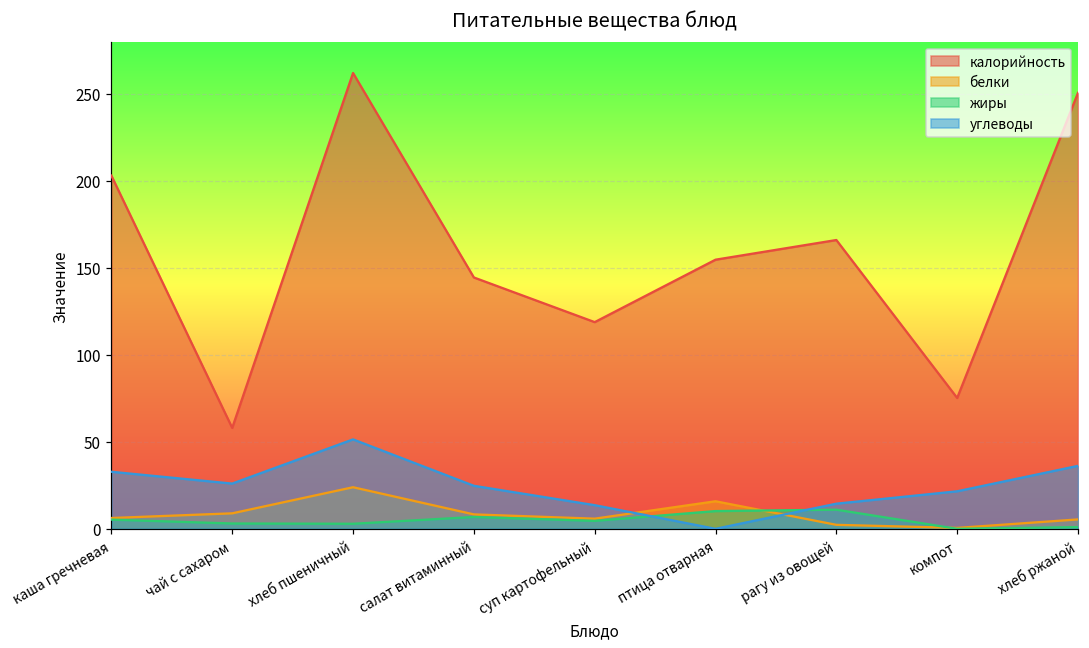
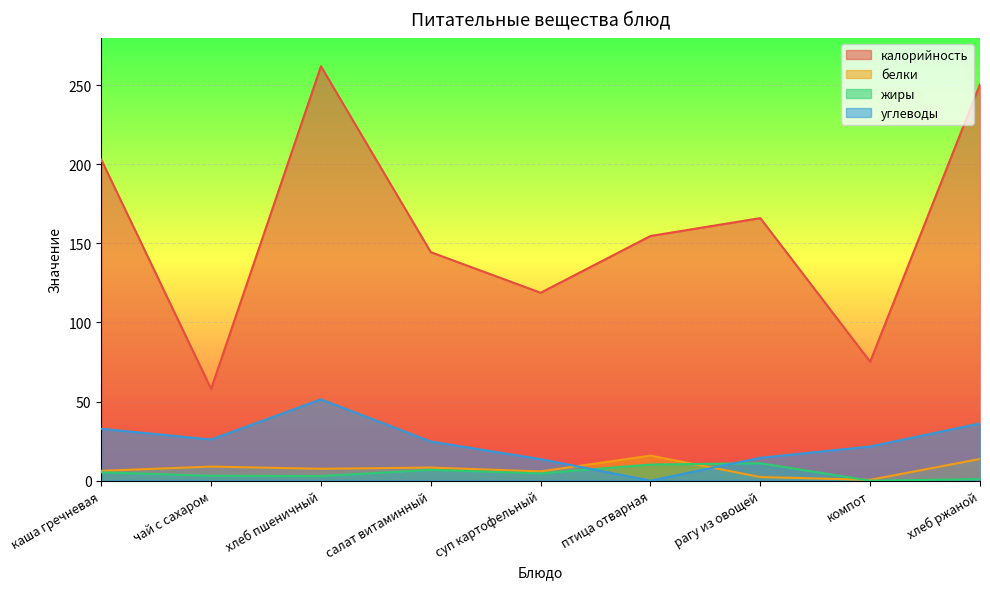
белки, хлеб пшеничный: 24 -> 8
белки, хлеб ржаной: 5 -> 14
